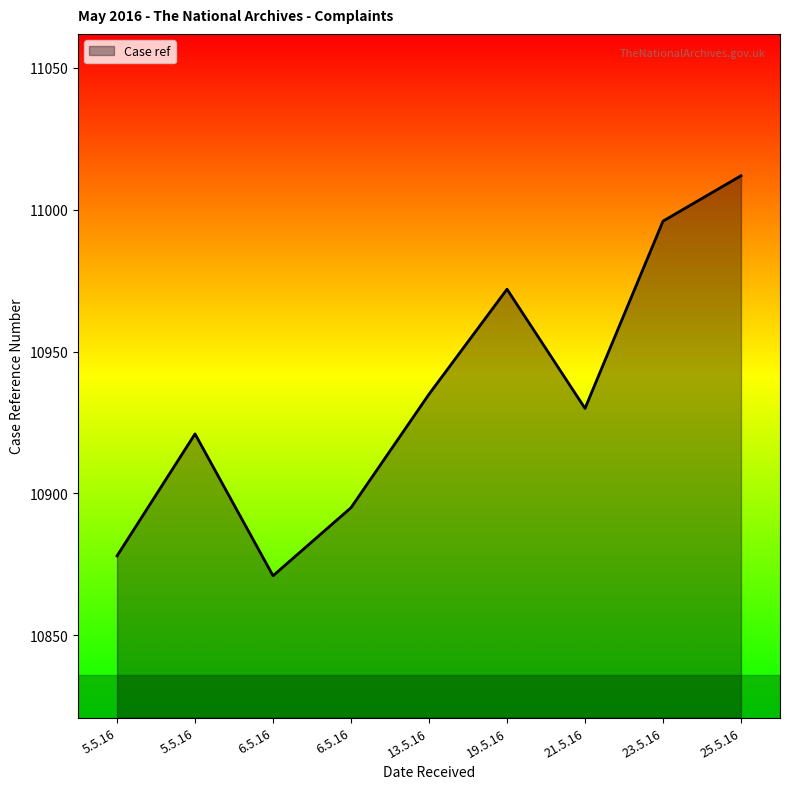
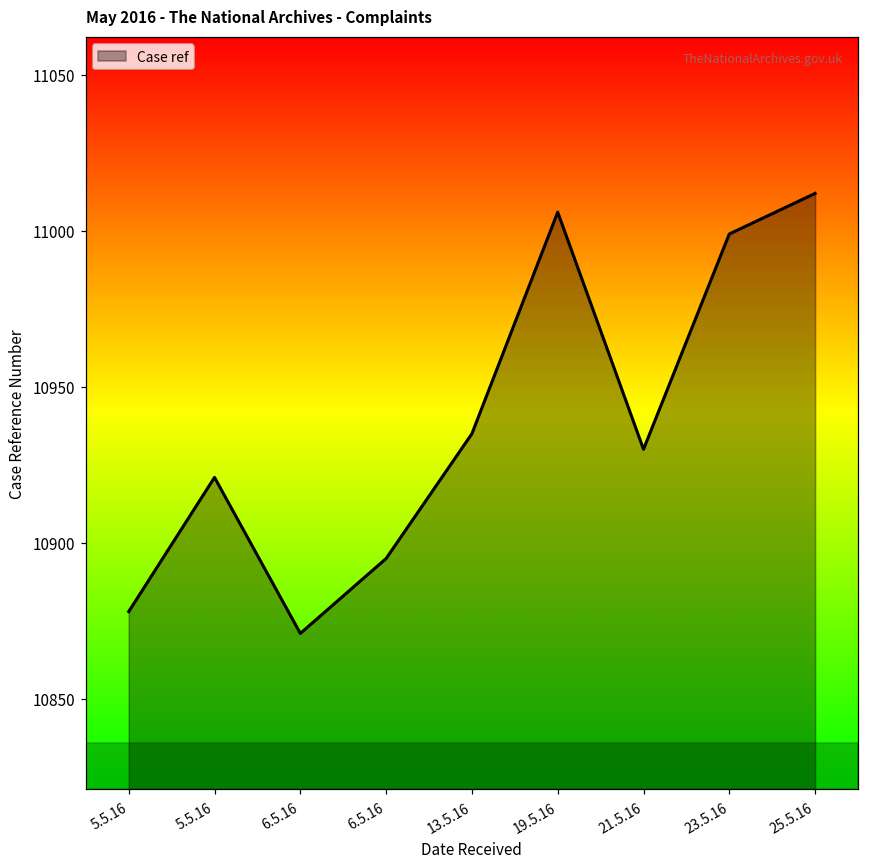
19.5.16: 10972 -> 11006
23.5.16: 10996 -> 10999
